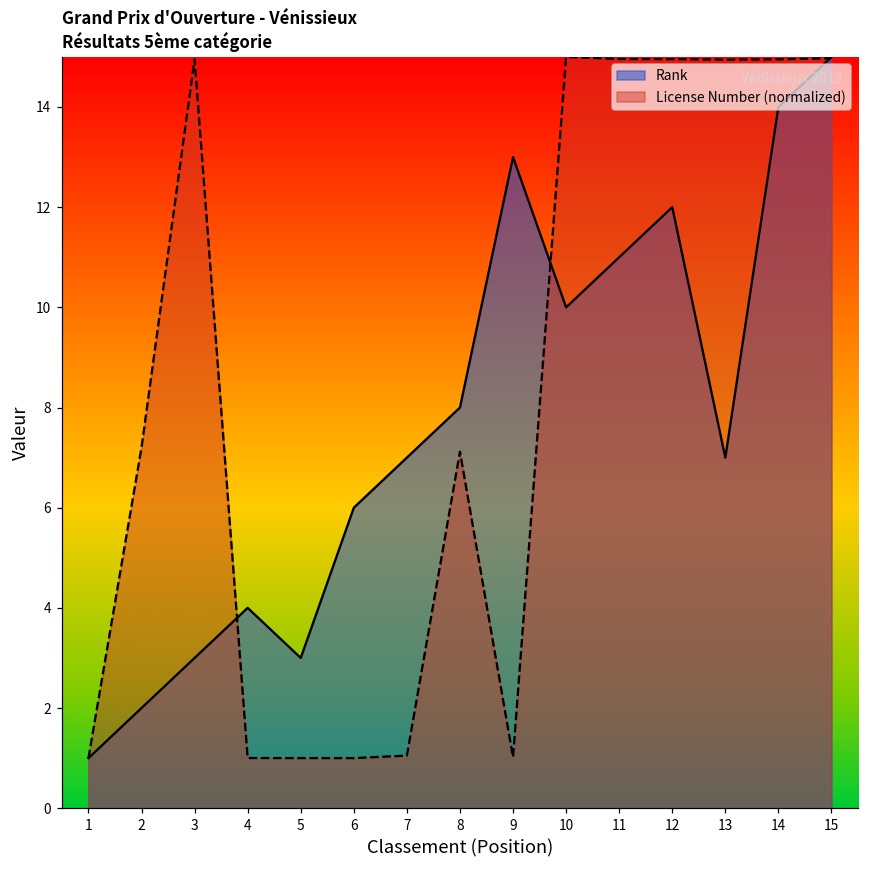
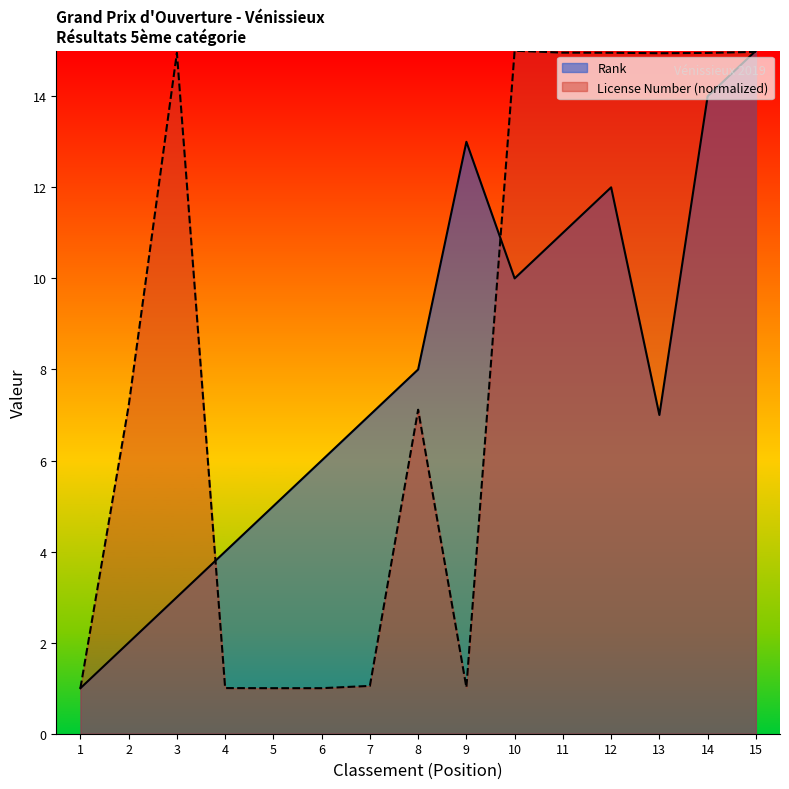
Rank, 5: 3 -> 5
